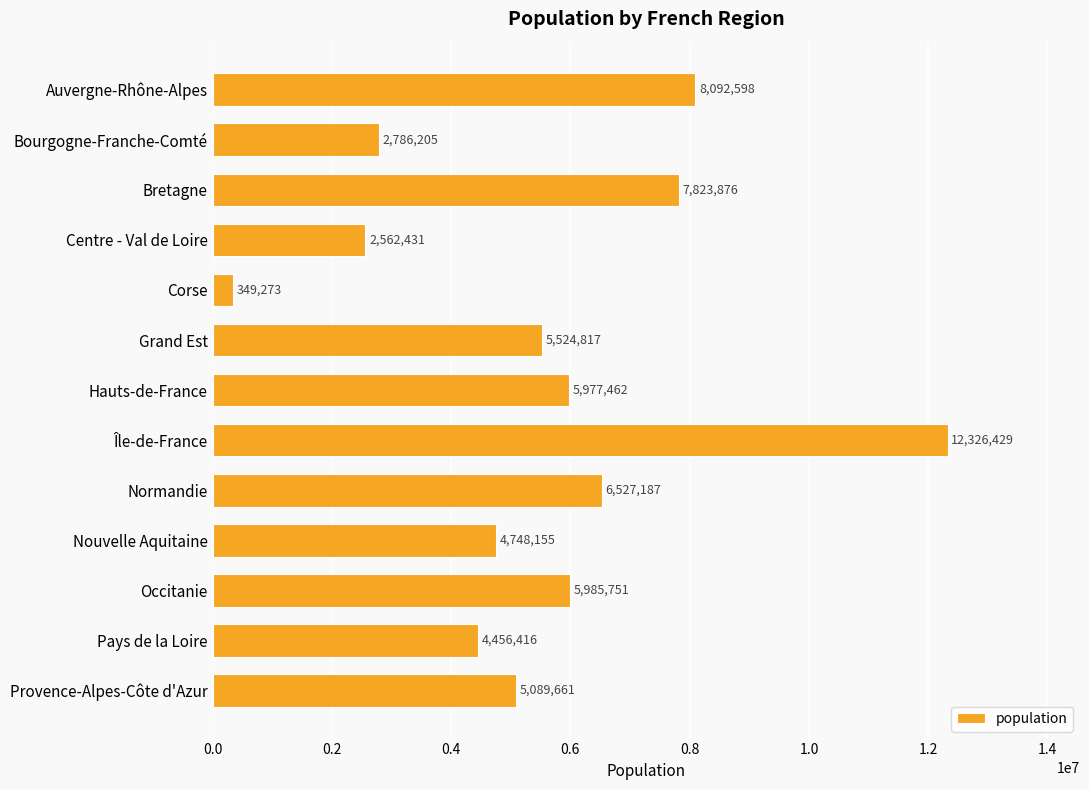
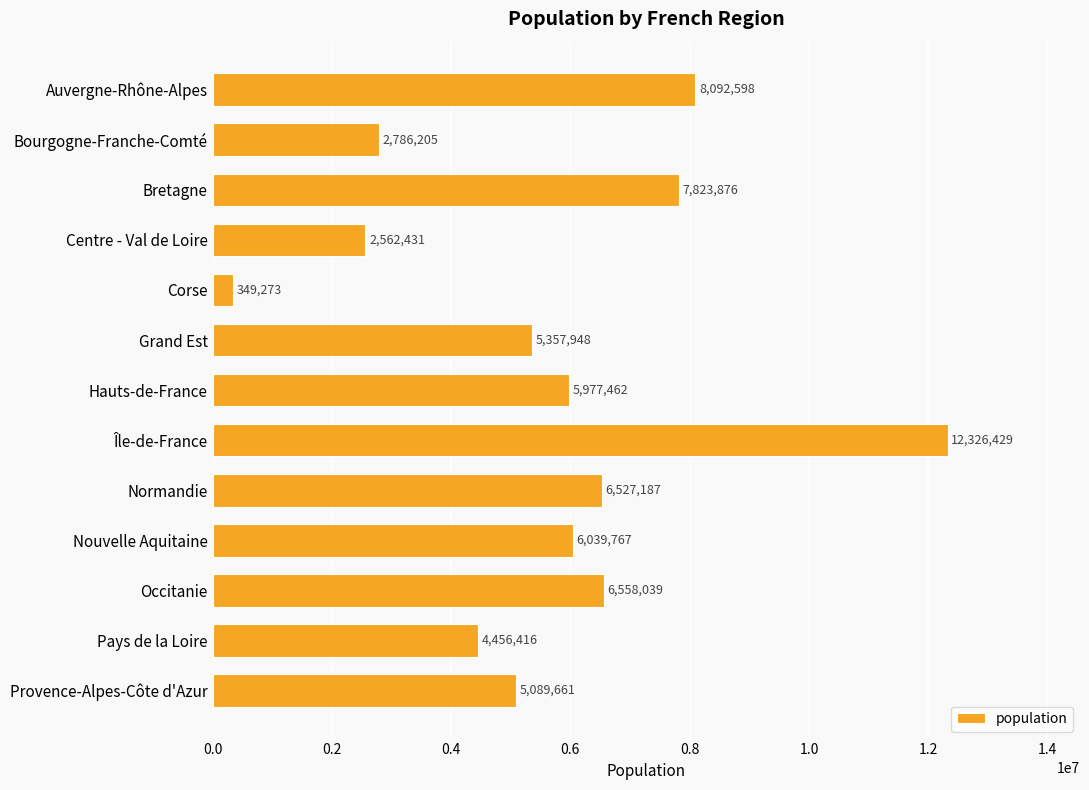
Grand Est: 5,524,817 -> 5,357,948
Nouvelle Aquitaine: 4,748,155 -> 6,039,767
Occitanie: 5,985,751 -> 6,558,039
